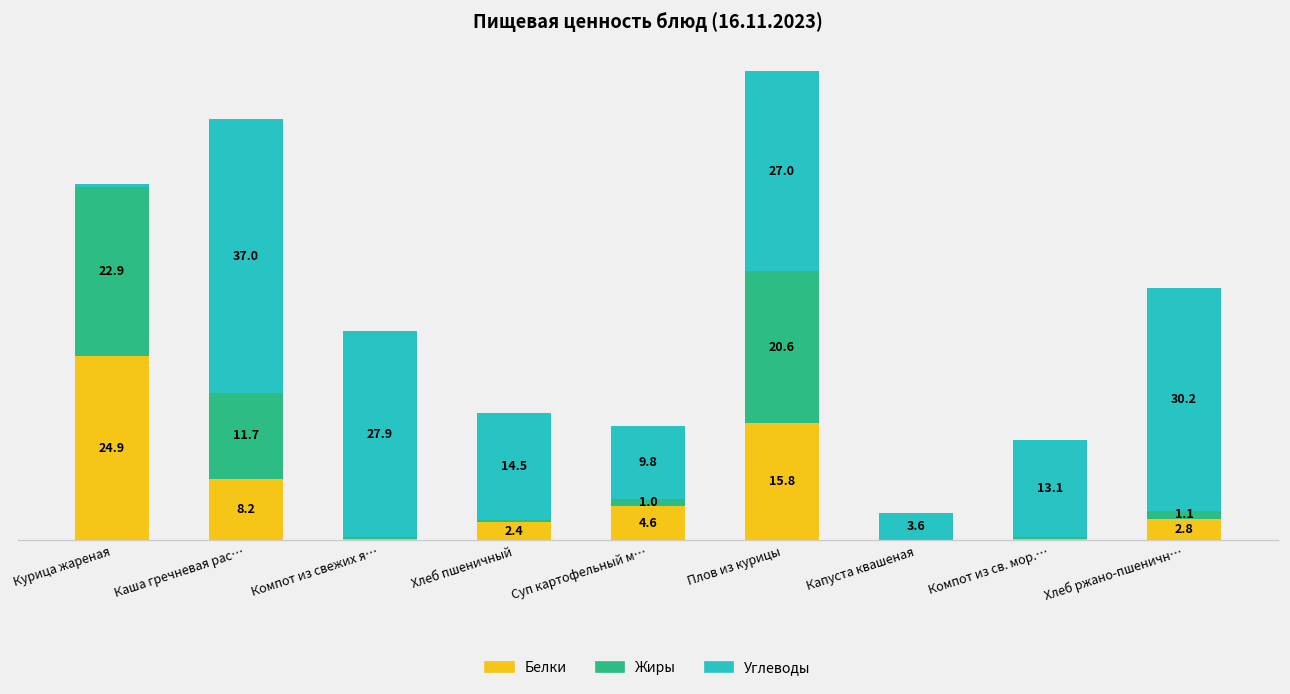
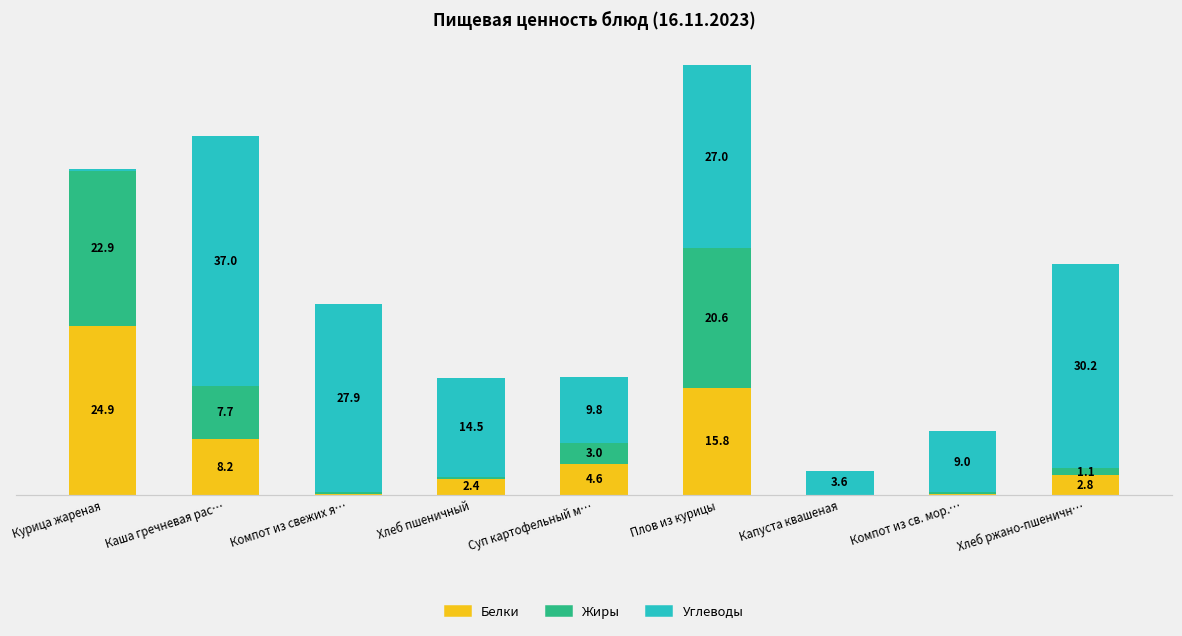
Жиры, Каша гречневая рас…: 11.7 -> 7.7
Жиры, Суп картофельный м…: 1.0 -> 3.0
Углеводы, Компот из св. мор.…: 13.1 -> 9.0
